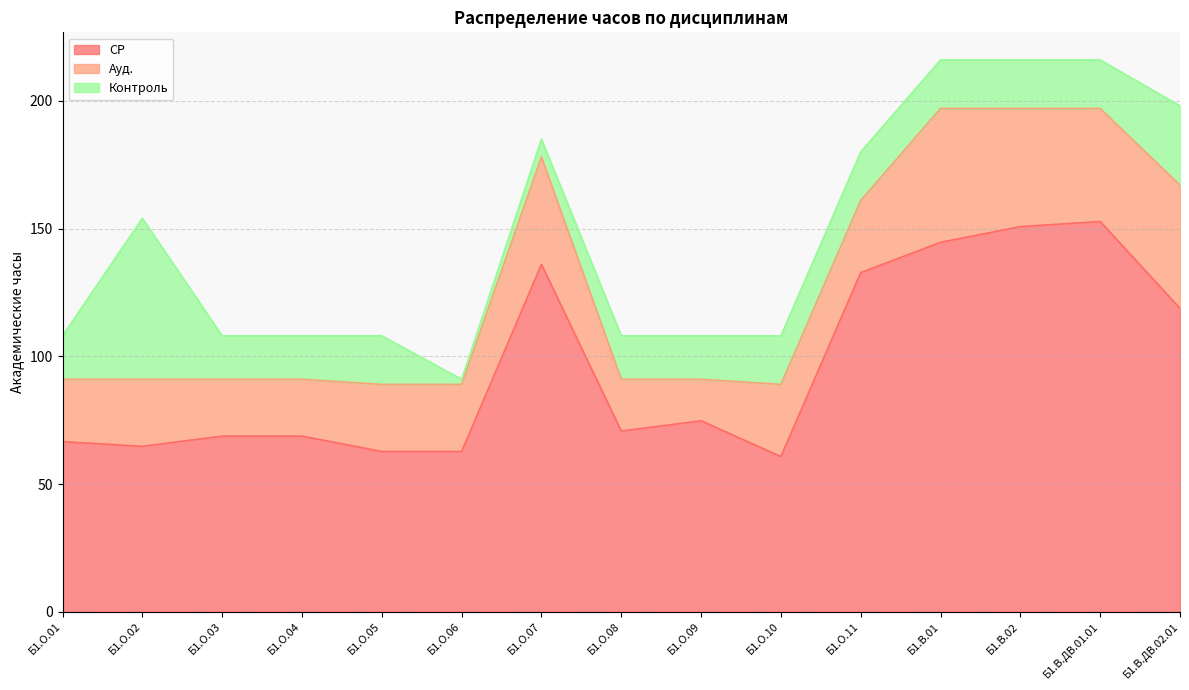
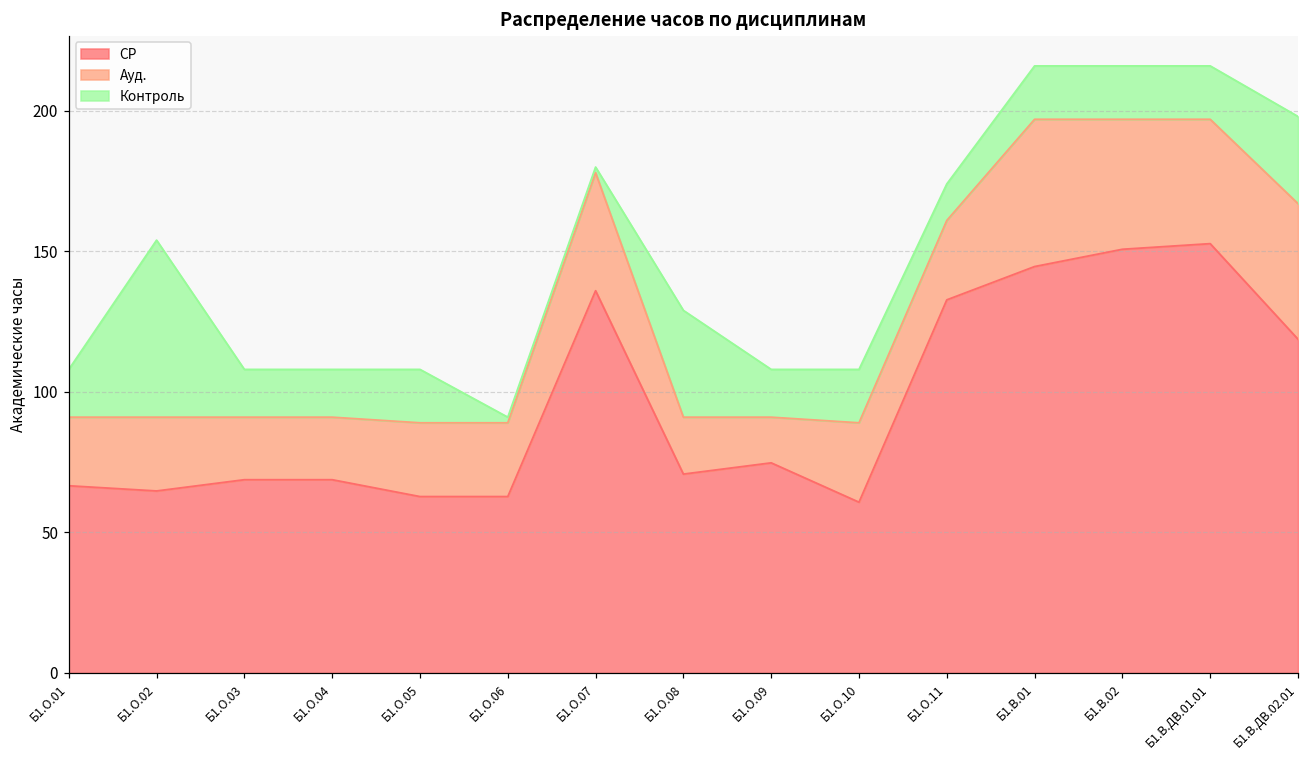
Контроль, Б1.О.07: 7 -> 2
Контроль, Б1.О.08: 17 -> 38
Контроль, Б1.О.11: 19 -> 13
